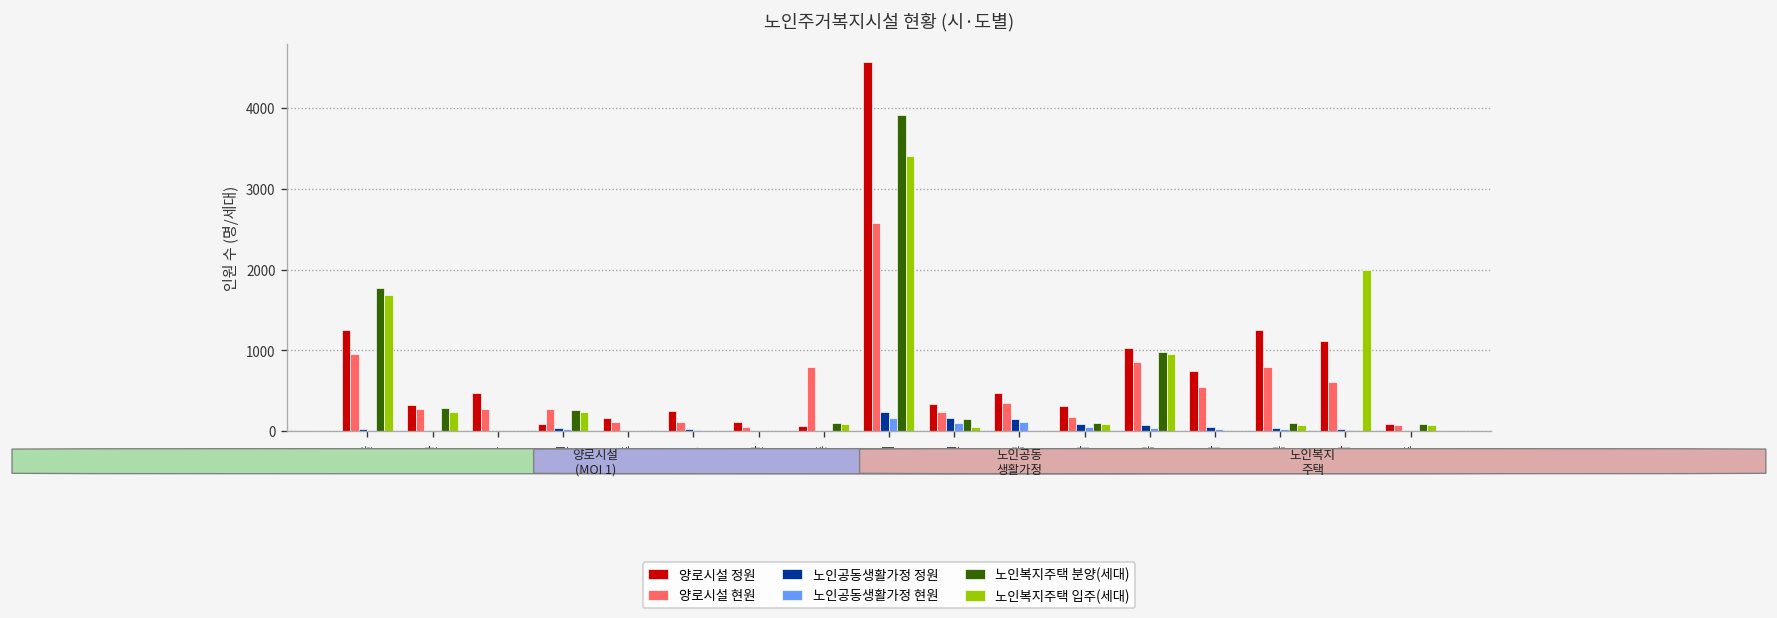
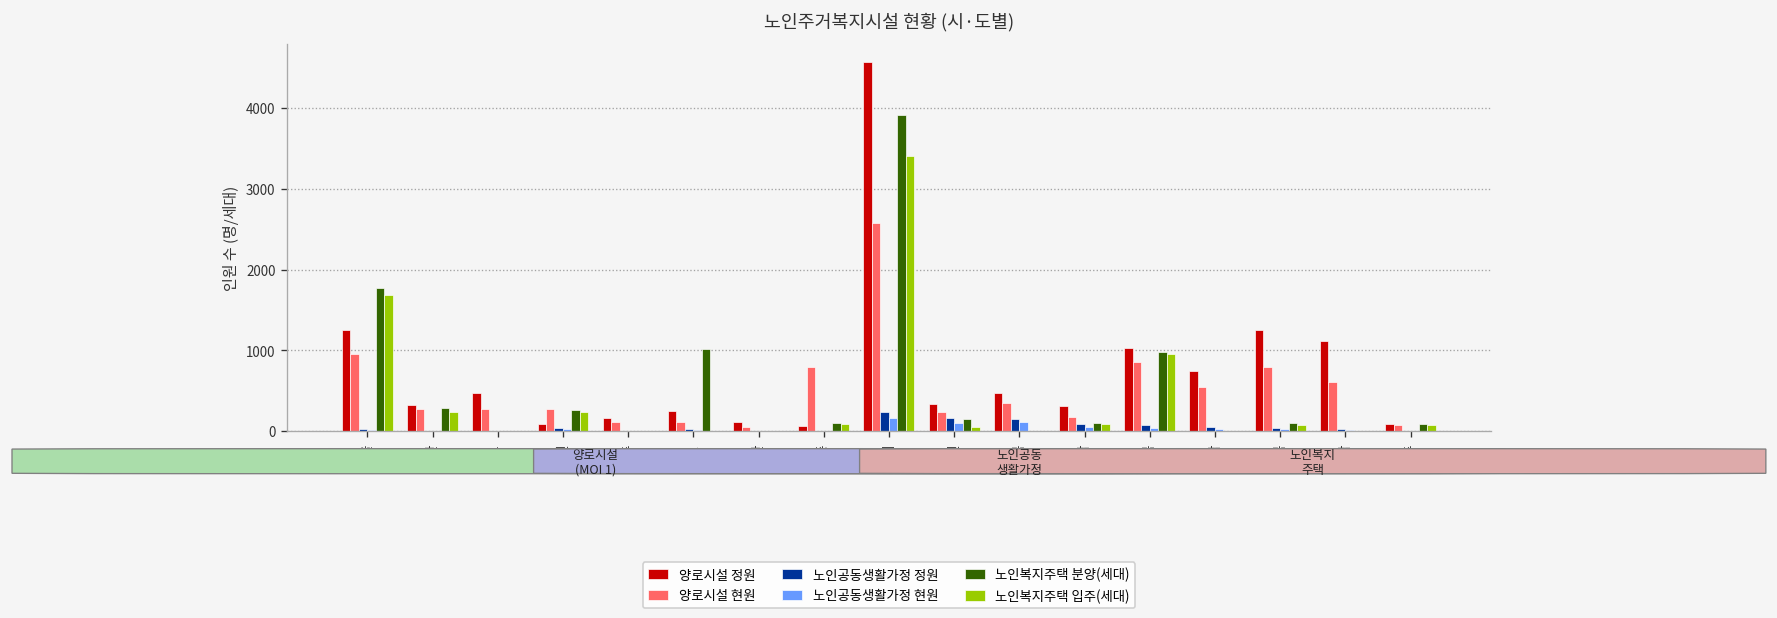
노인복지주택 분양(세대), 대전: 0 -> 1000
노인복지주택 입주(세대), 경남: 2000 -> 0
